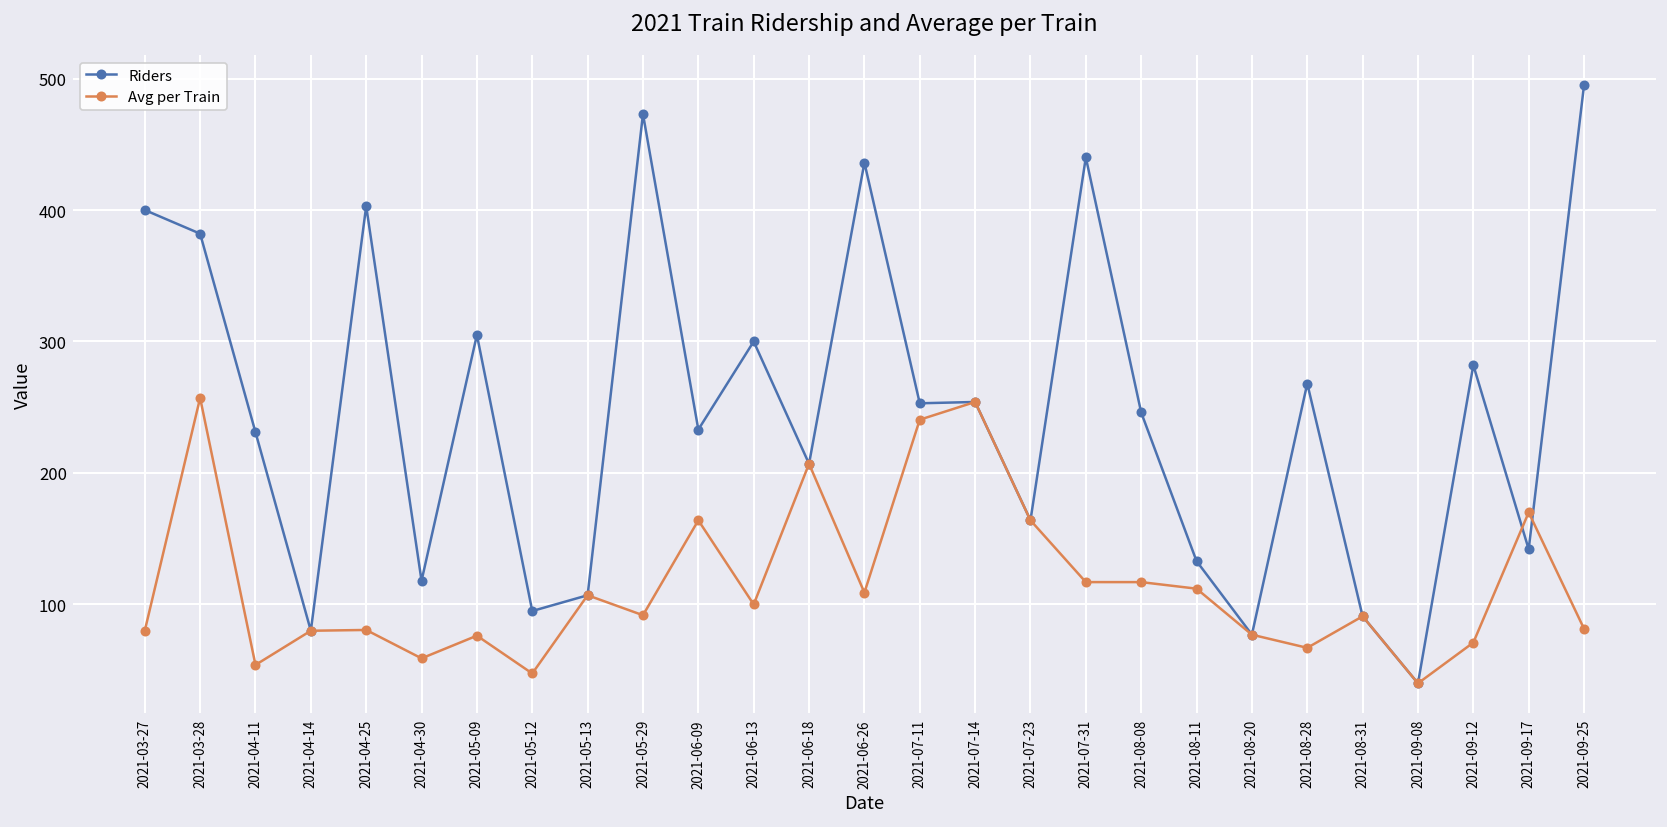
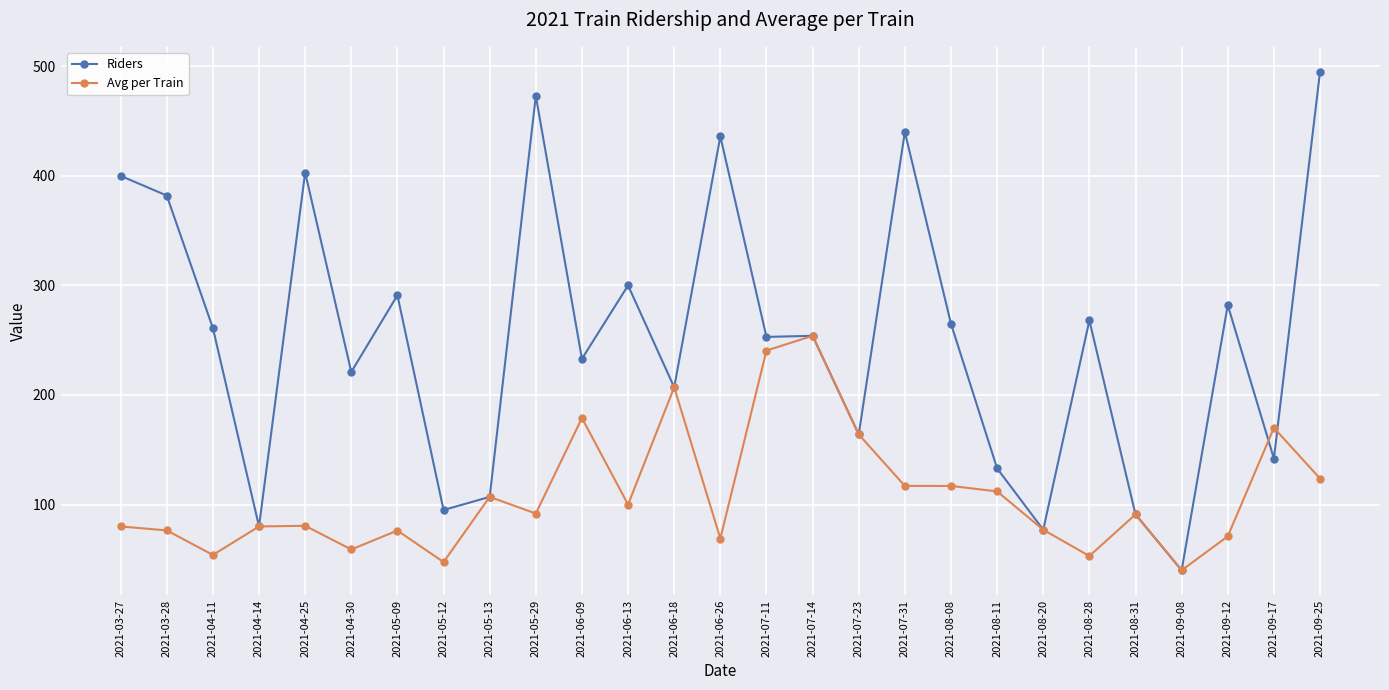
Avg per Train, 2021-03-28: 257 -> 76
Riders, 2021-04-11: 231 -> 261
Riders, 2021-04-30: 118 -> 221
Riders, 2021-05-09: 305 -> 291
Avg per Train, 2021-06-09: 164 -> 179
Avg per Train, 2021-06-26: 109 -> 69
Riders, 2021-08-08: 246 -> 265
Avg per Train, 2021-08-28: 67 -> 53
Avg per Train, 2021-09-25: 82 -> 124
